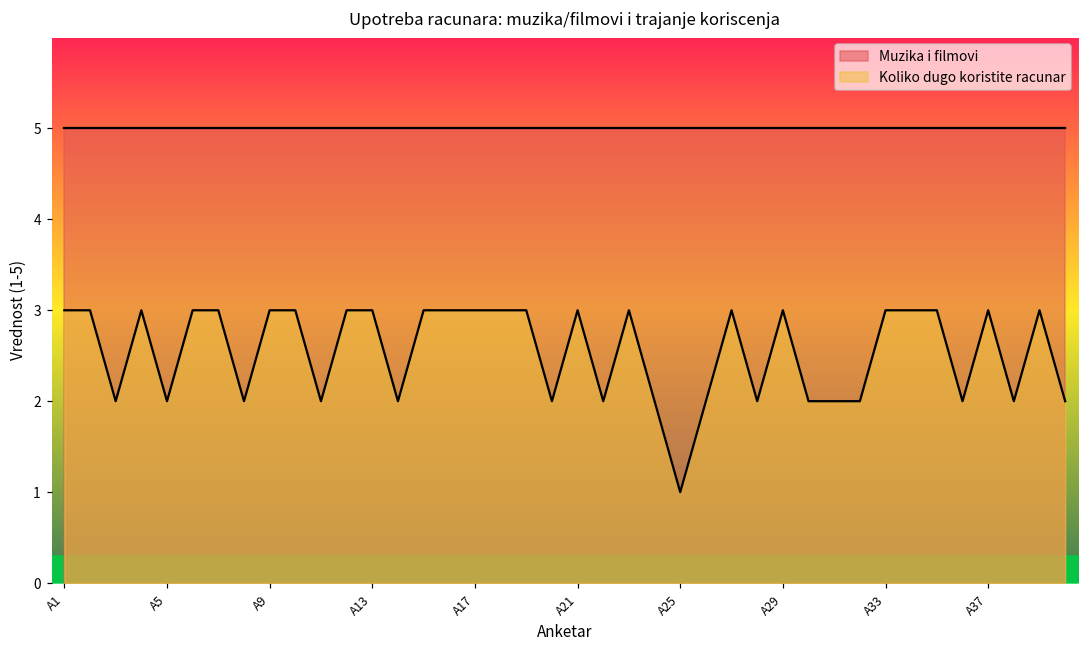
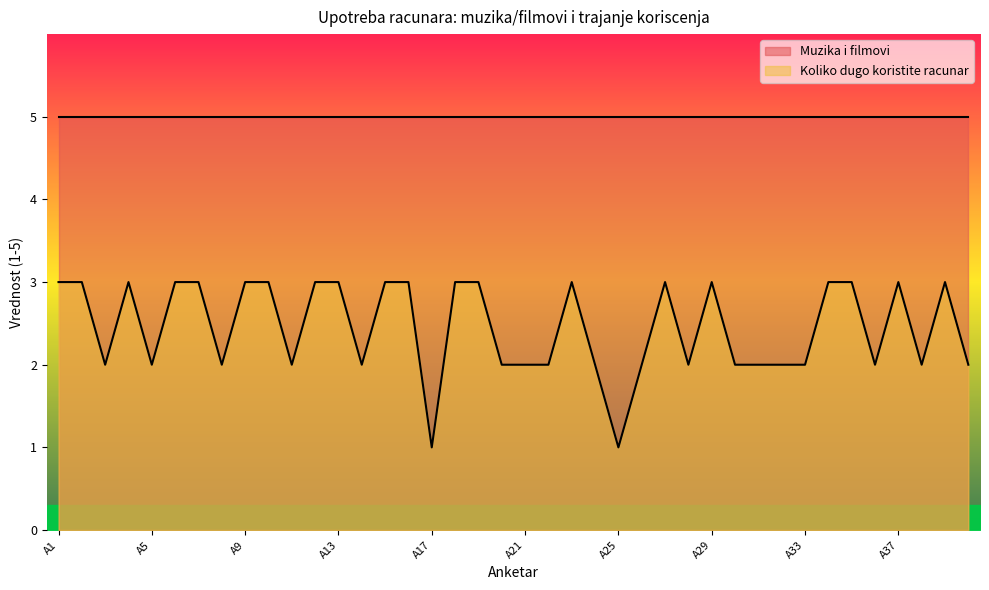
Koliko dugo koristite racunar, A17: 3 -> 1
Koliko dugo koristite racunar, A21: 3 -> 2
Koliko dugo koristite racunar, A33: 3 -> 2
